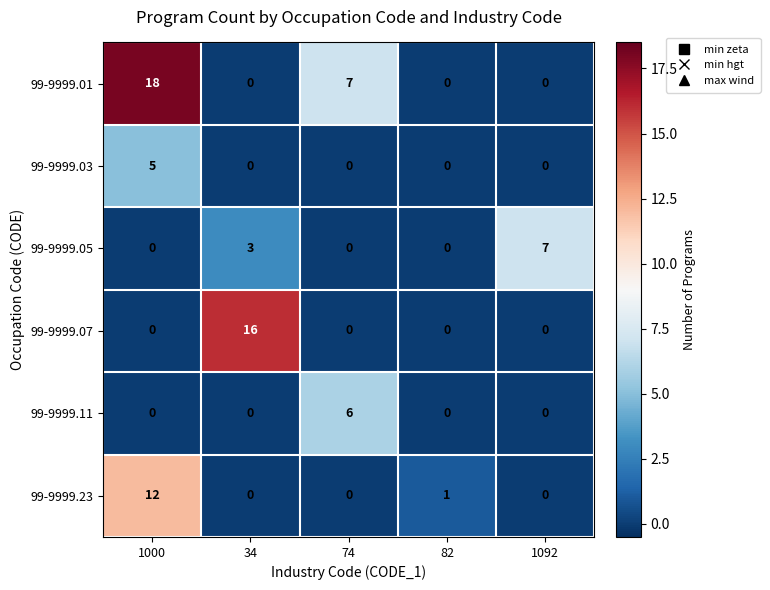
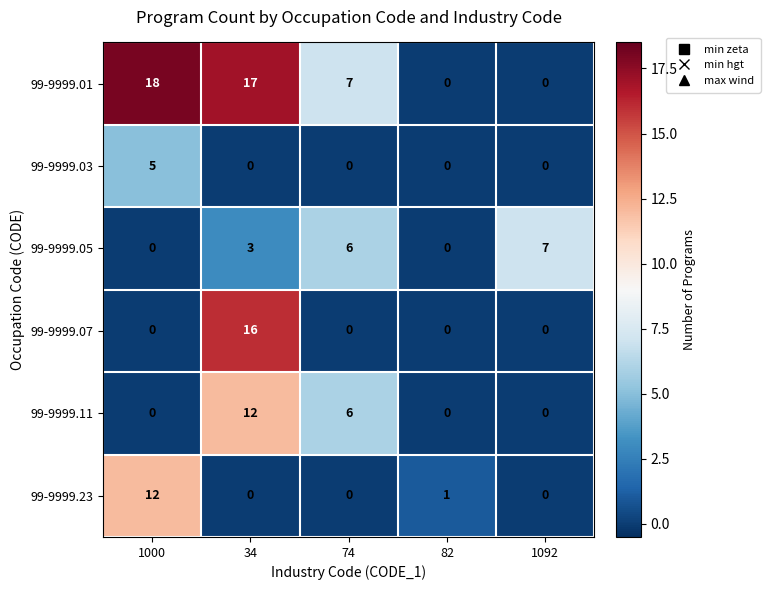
99-9999.01, 34: 0 -> 17
99-9999.05, 74: 0 -> 6
99-9999.11, 34: 0 -> 12
